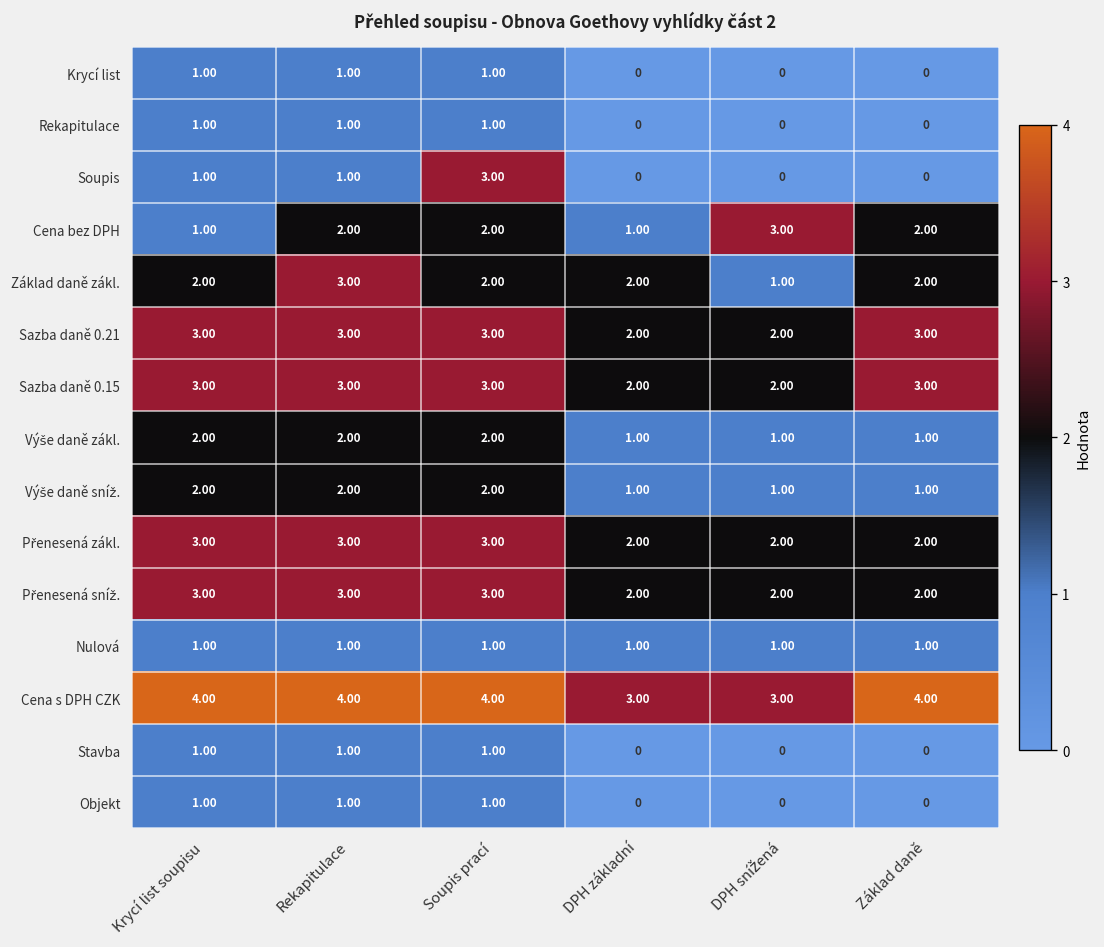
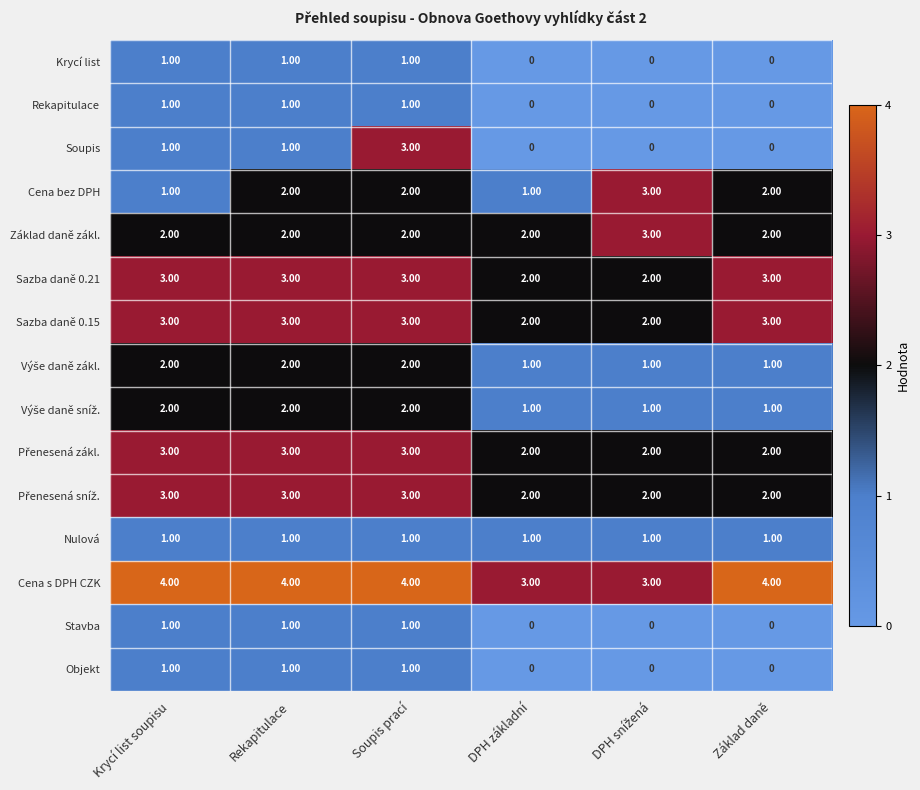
Základ daně zákl., Rekapitulace: 3.00 -> 2.00
Základ daně zákl., DPH snížená: 1.00 -> 3.00
